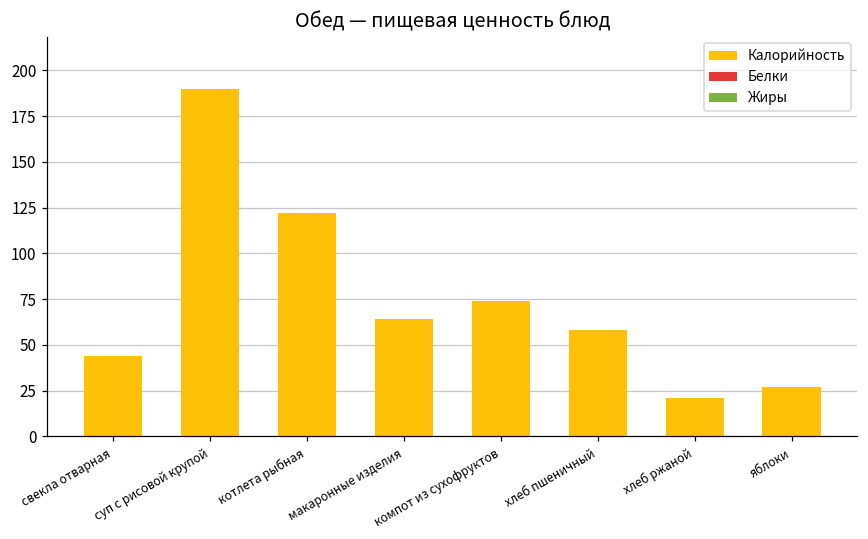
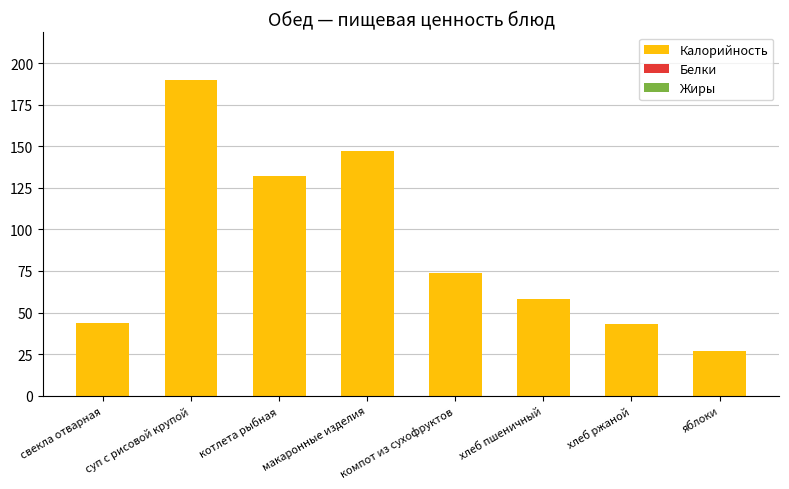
Калорийность, котлета рыбная: 122 -> 132
Калорийность, макаронные изделия: 64 -> 147
Калорийность, хлеб ржаной: 21 -> 43
